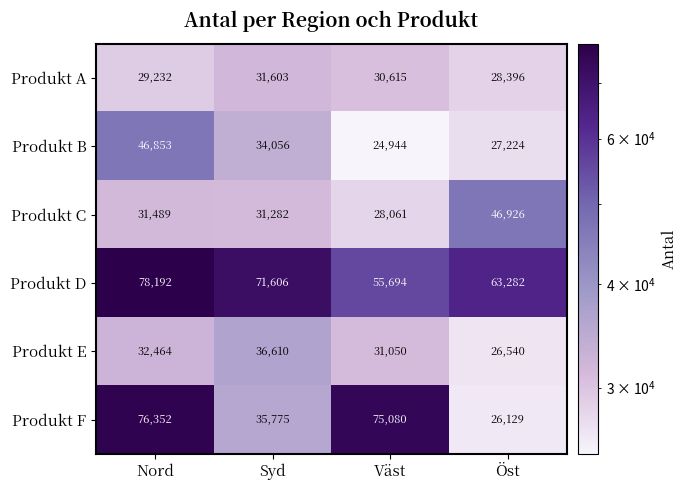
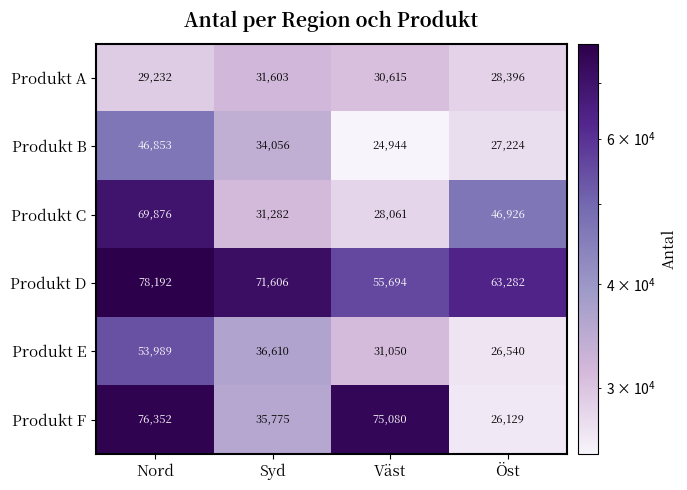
Produkt C, Nord: 31,489 -> 69,876
Produkt E, Nord: 32,464 -> 53,989
